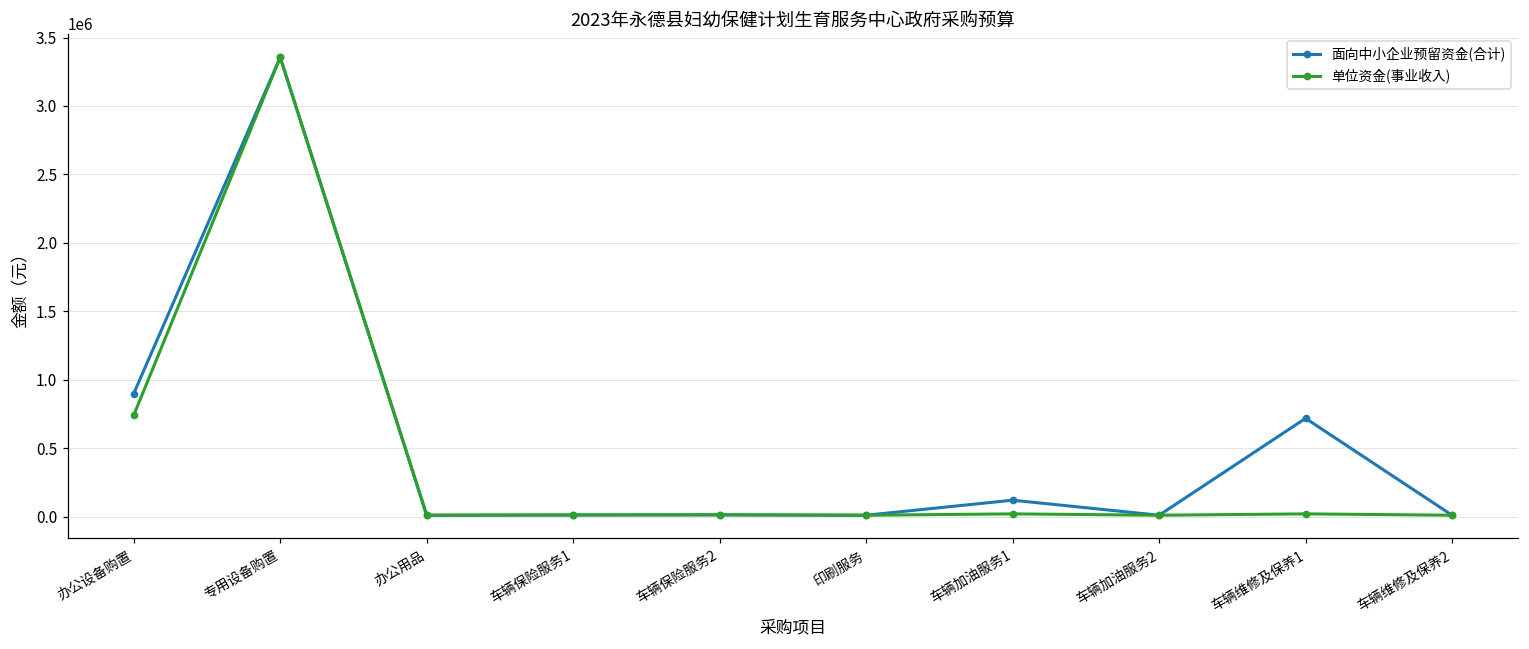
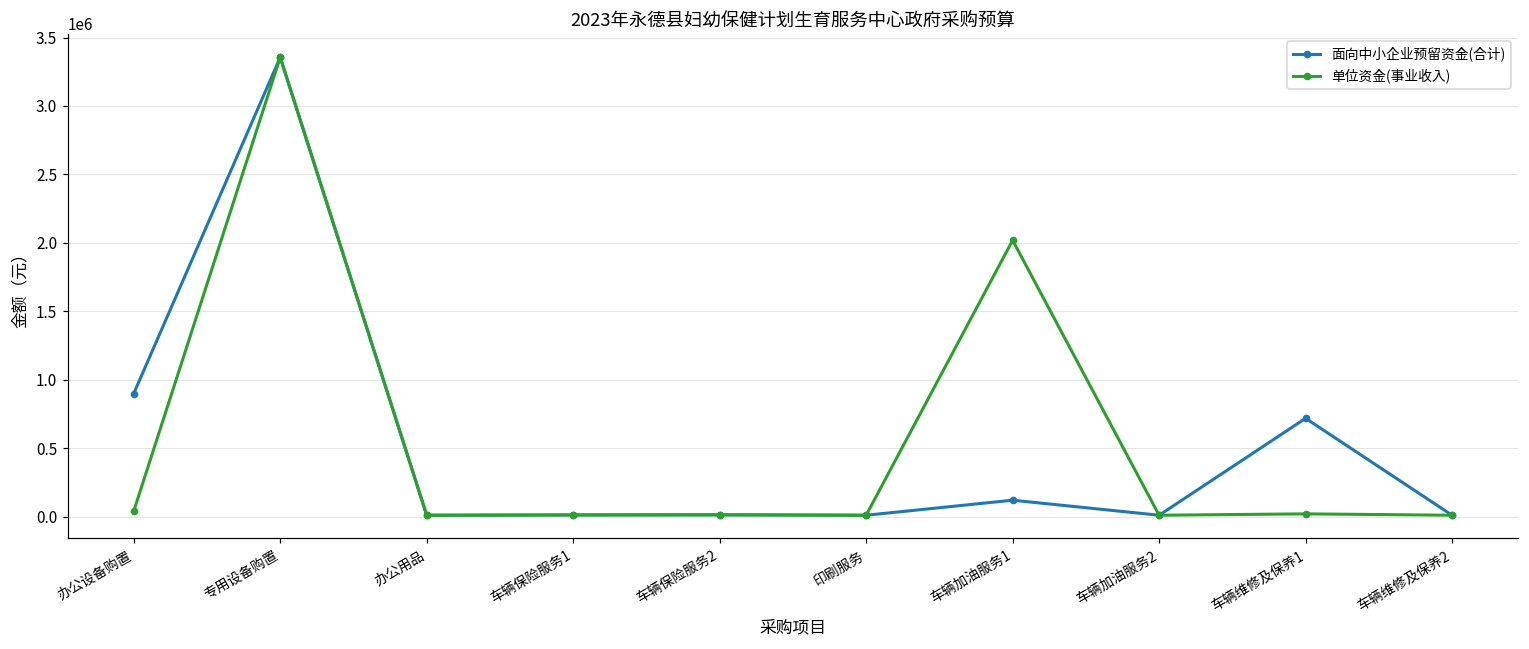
单位资金(事业收入), 办公设备购置: 740000 -> 40000
单位资金(事业收入), 车辆加油服务1: 20000 -> 2020000
